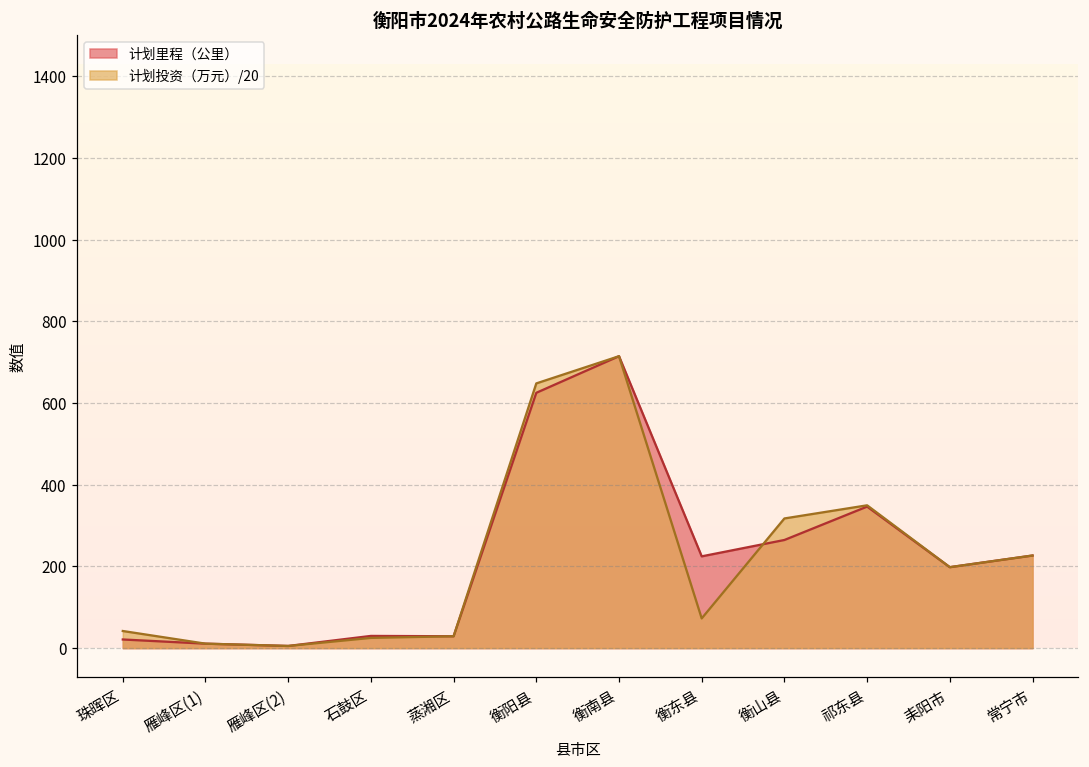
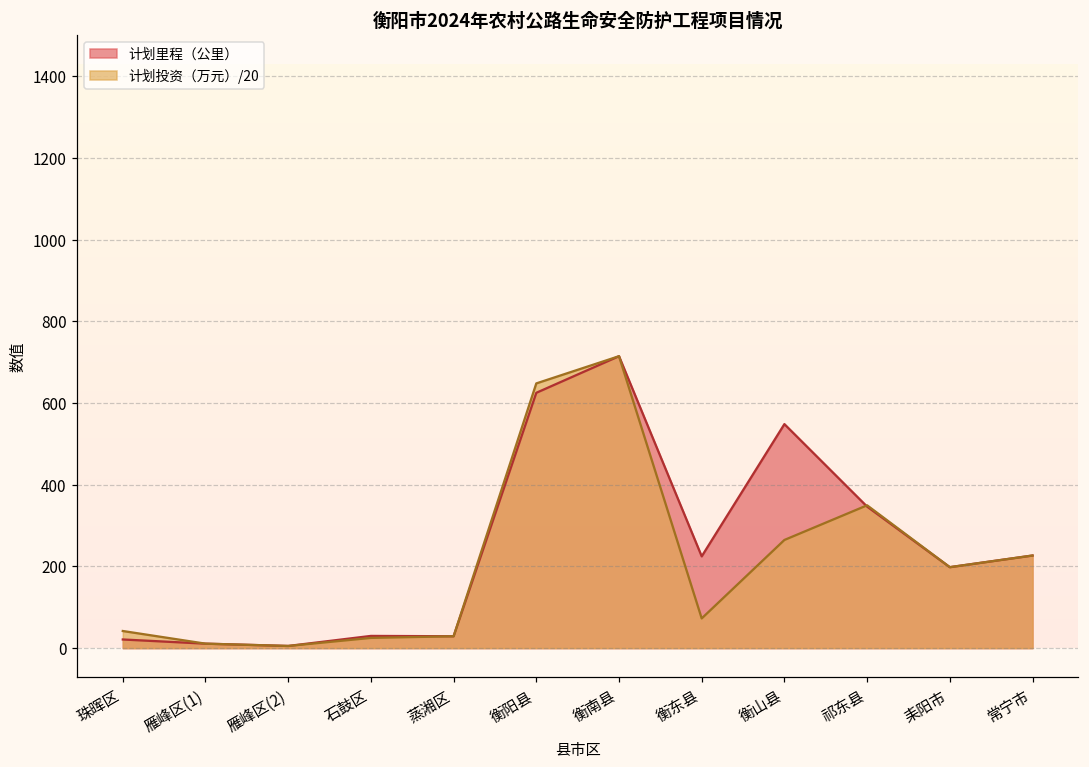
计划里程（公里）, 衡山县: 260 -> 550
计划投资（万元）/20, 衡山县: 320 -> 260
